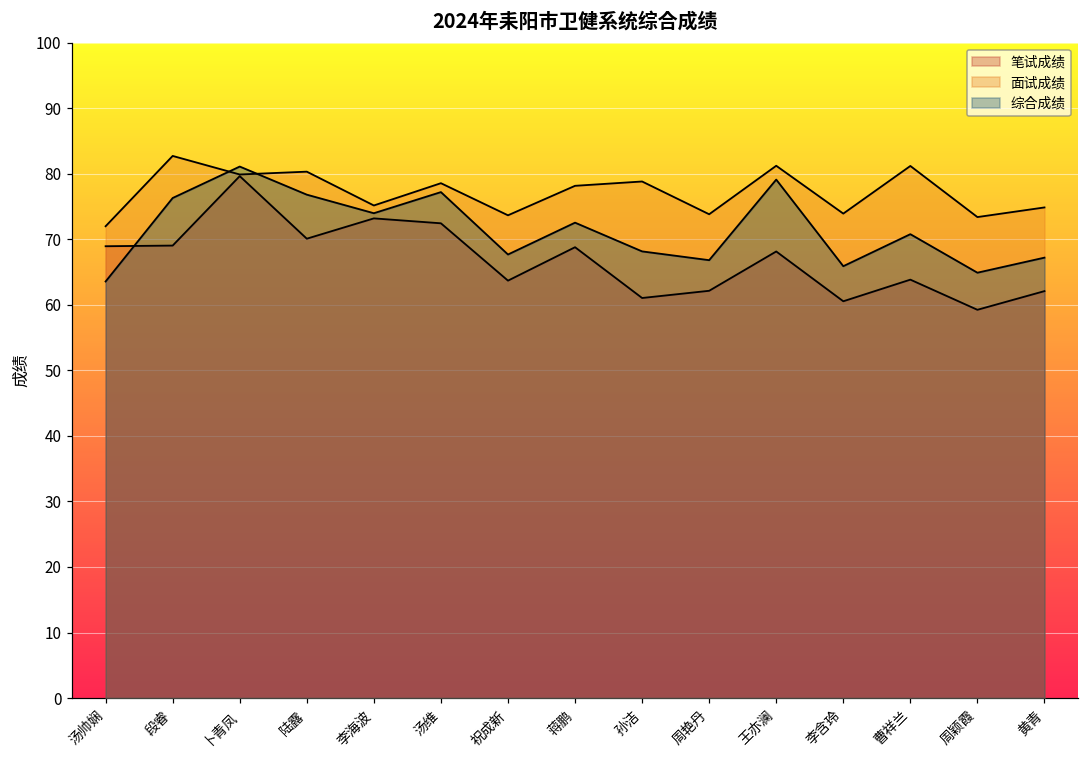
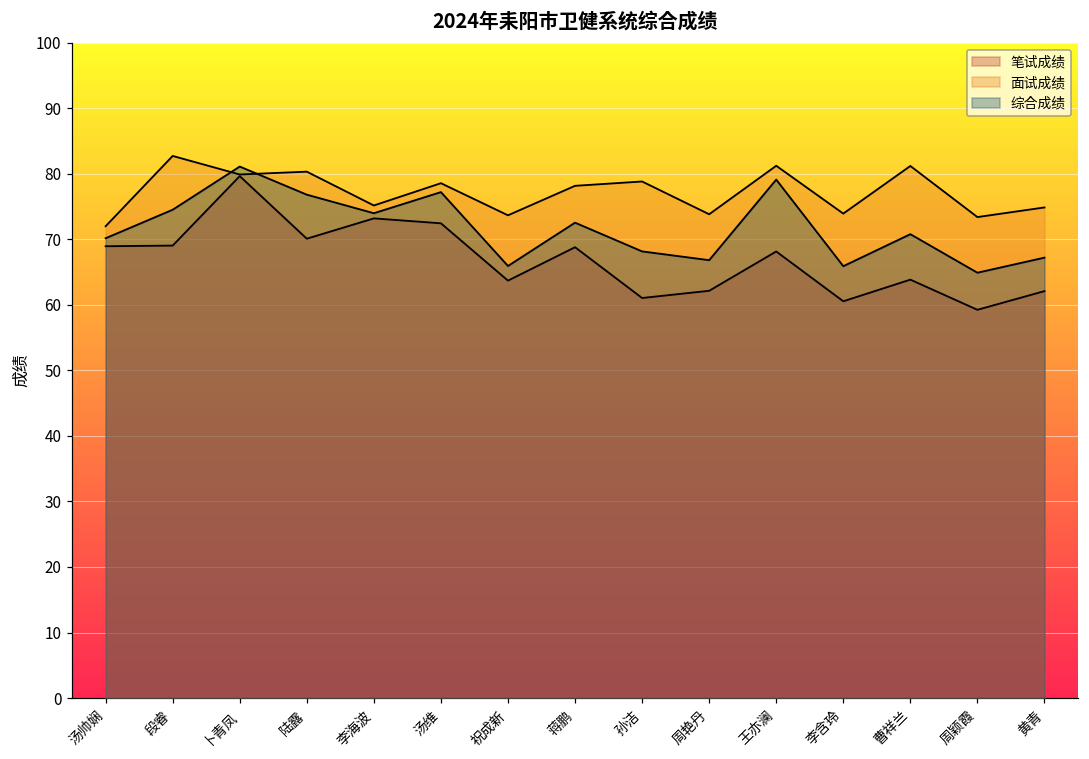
综合成绩, 汤帅娴: 64 -> 70
综合成绩, 段睿: 76 -> 75
综合成绩, 祝成新: 68 -> 66
